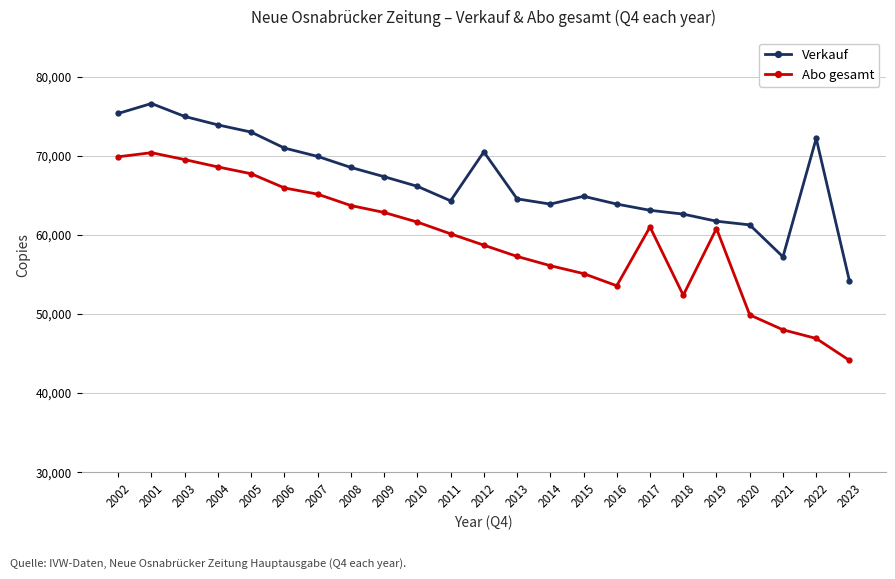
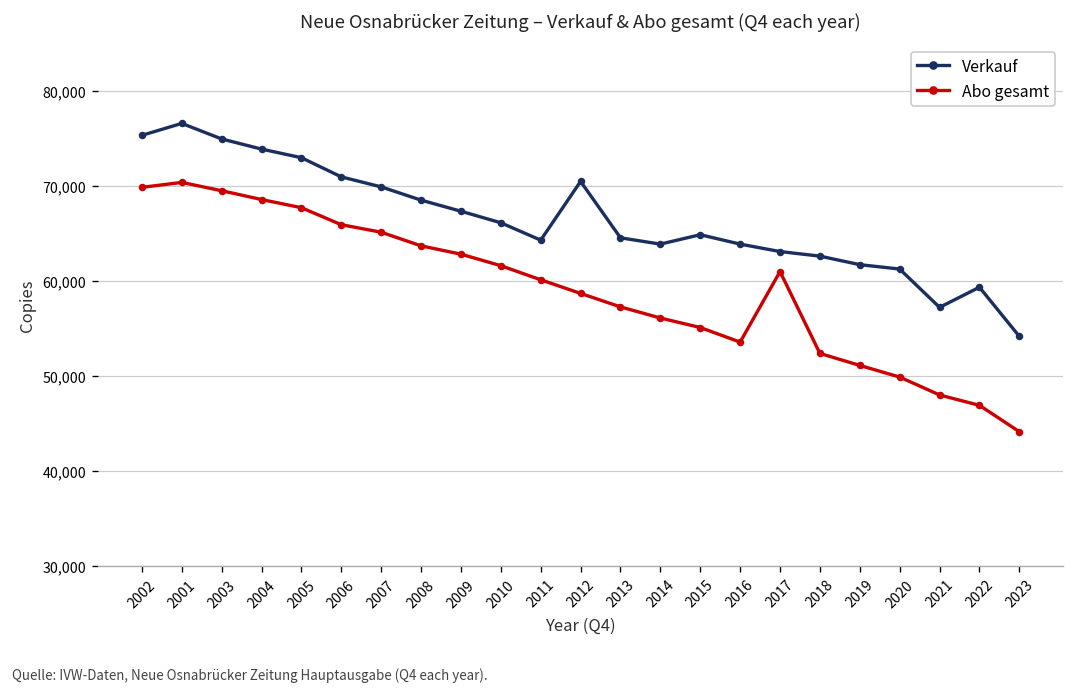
Abo gesamt, 2019: 61,000 -> 51,000
Verkauf, 2022: 72,000 -> 59,000
